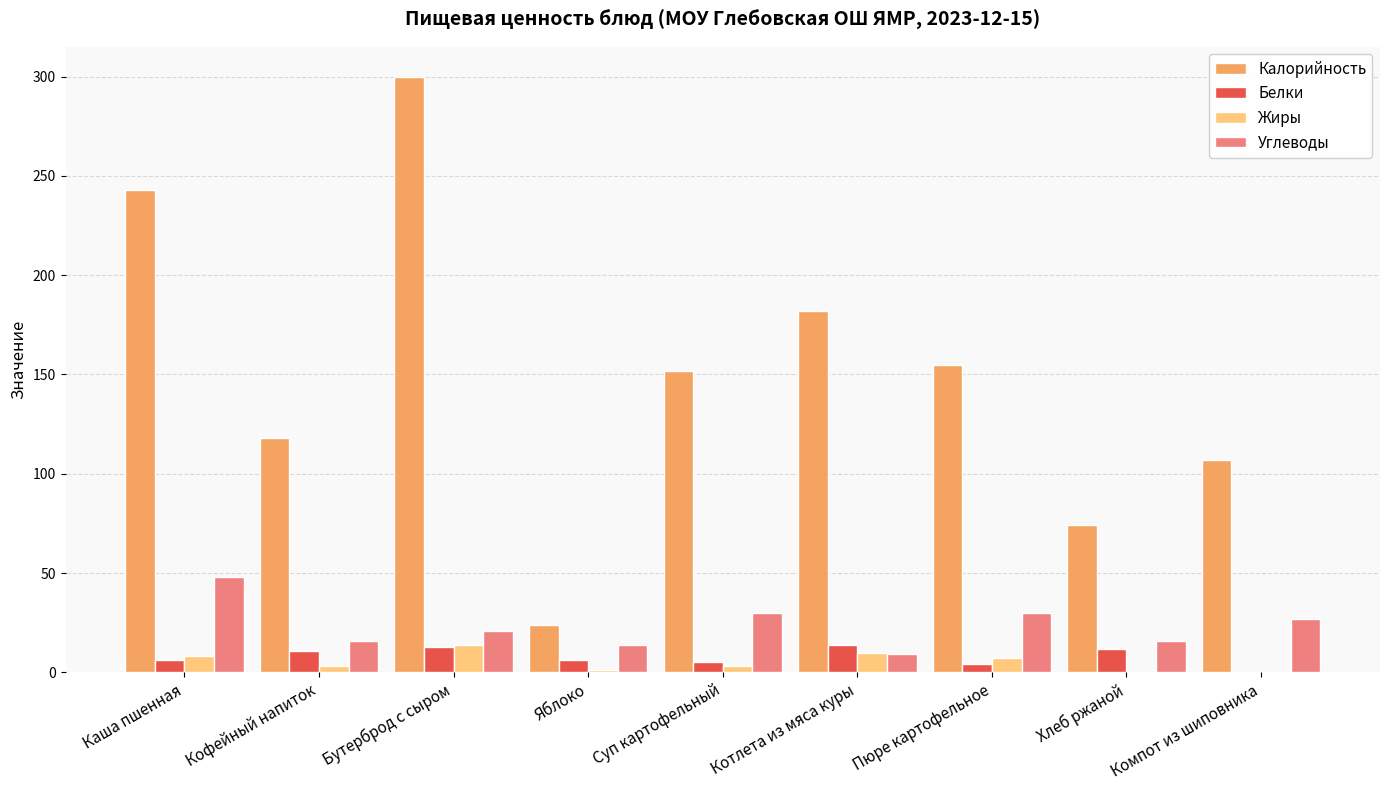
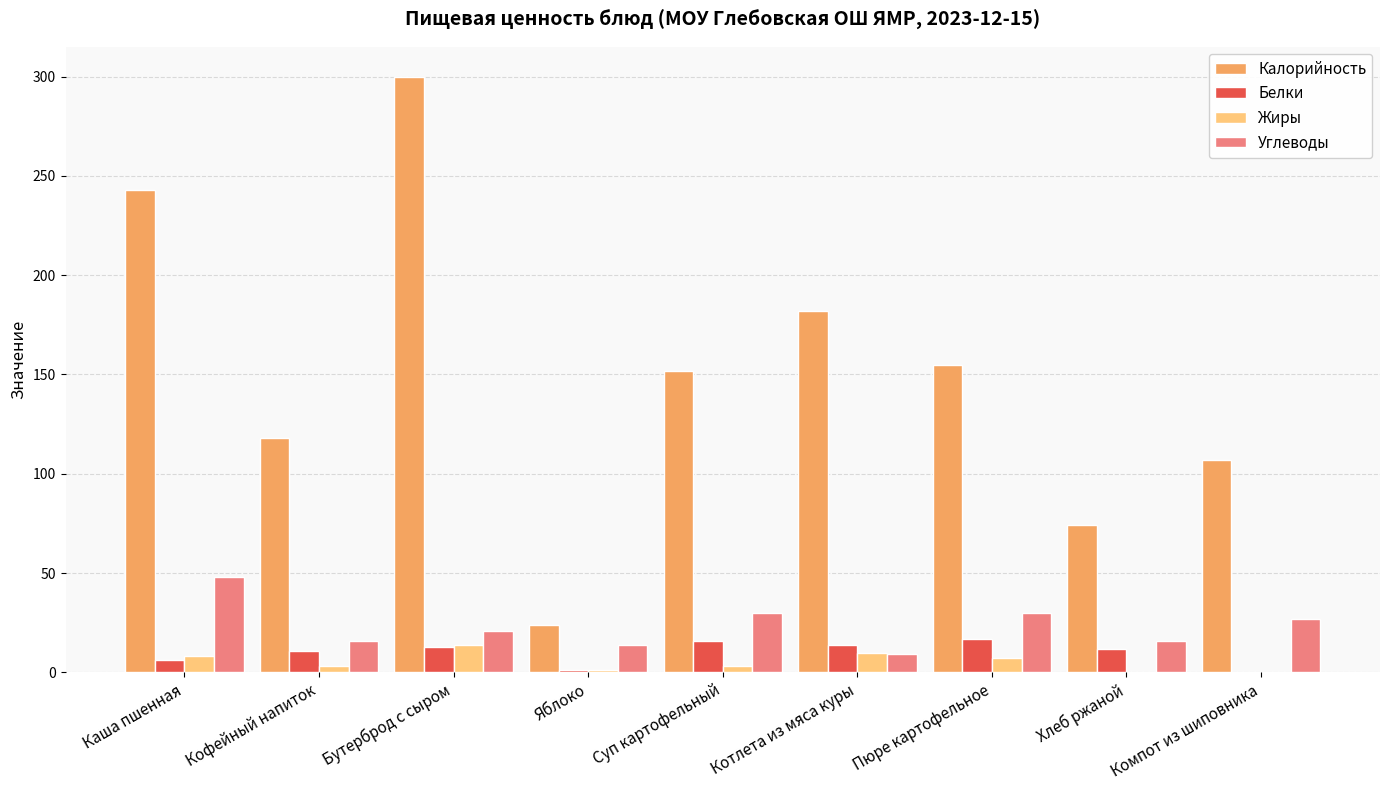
Белки, Яблоко: 6 -> 1
Белки, Суп картофельный: 5 -> 16
Белки, Пюре картофельное: 4 -> 17
